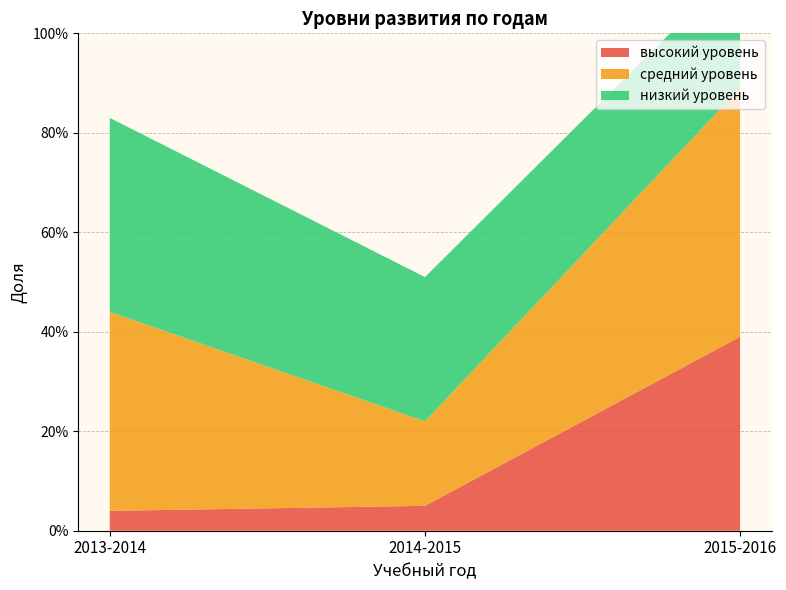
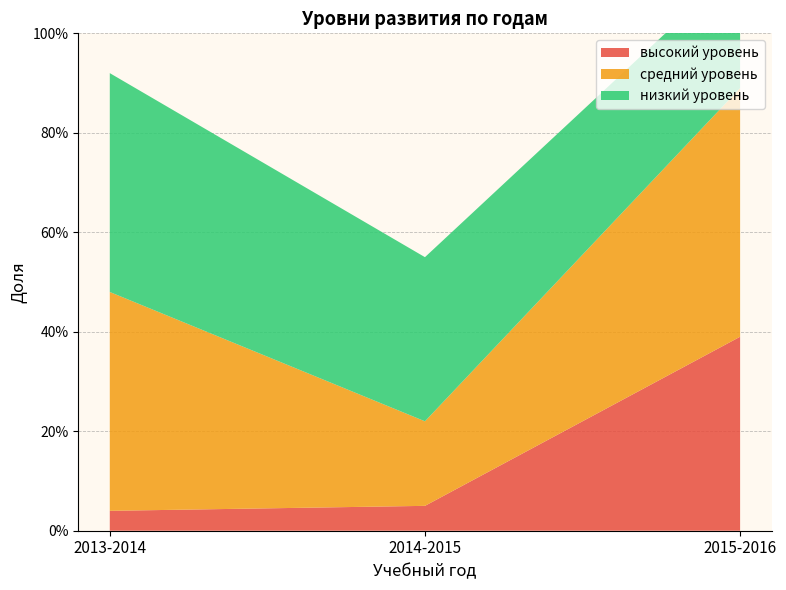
средний уровень, 2013-2014: 40% -> 44%
низкий уровень, 2013-2014: 39% -> 44%
низкий уровень, 2014-2015: 29% -> 33%
